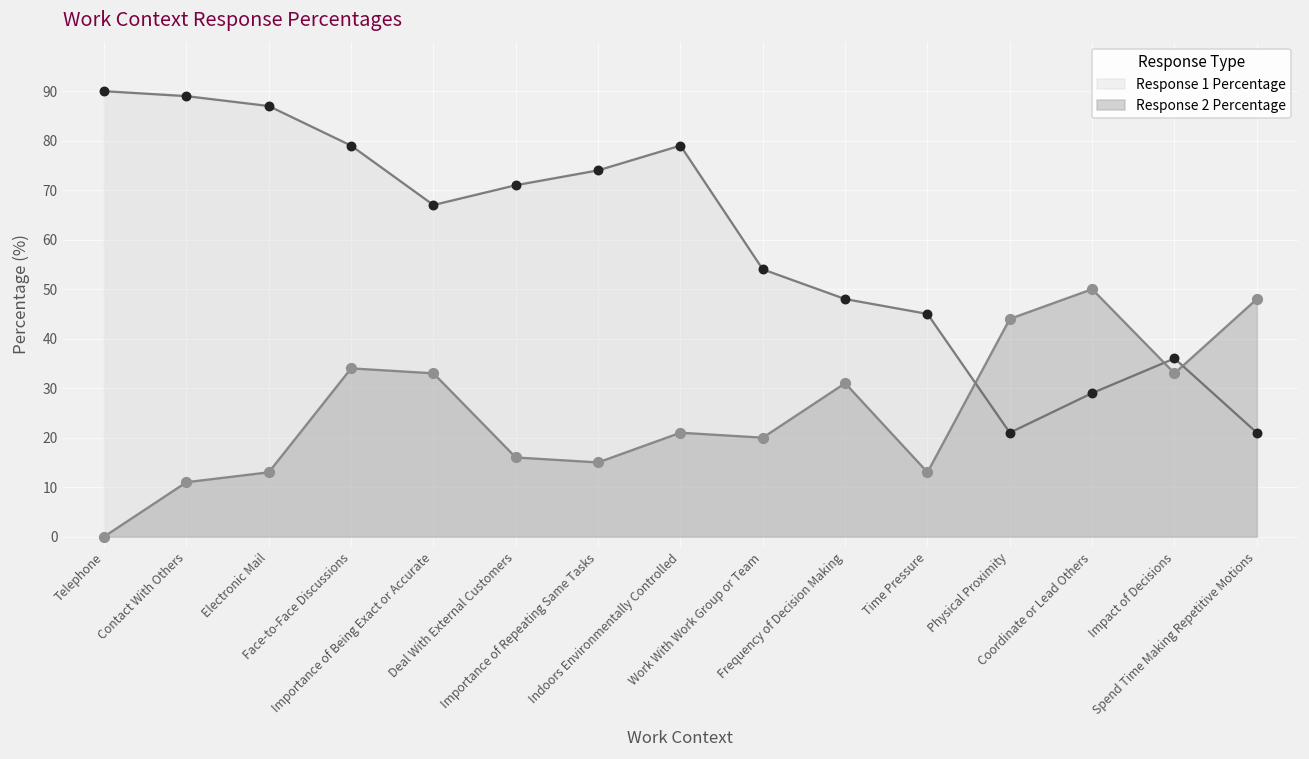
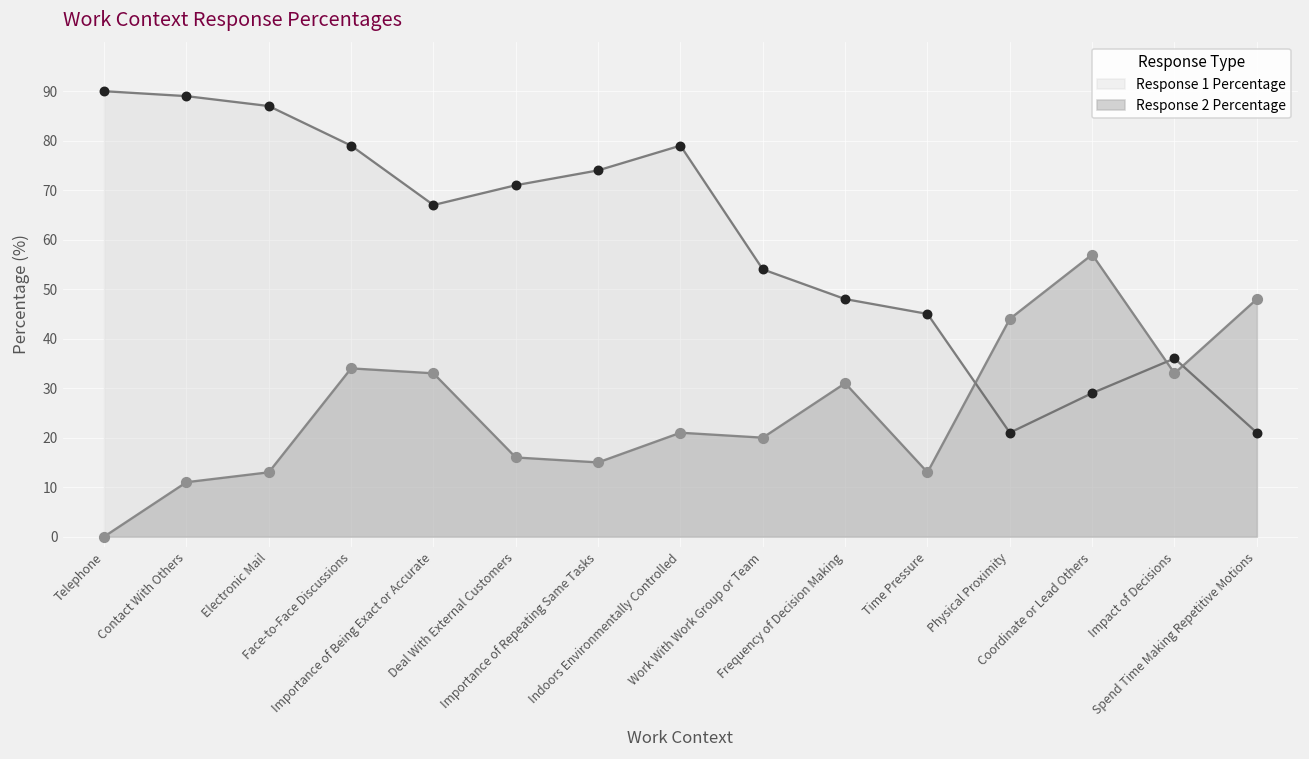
Response 2 Percentage, Coordinate or Lead Others: 50 -> 57
